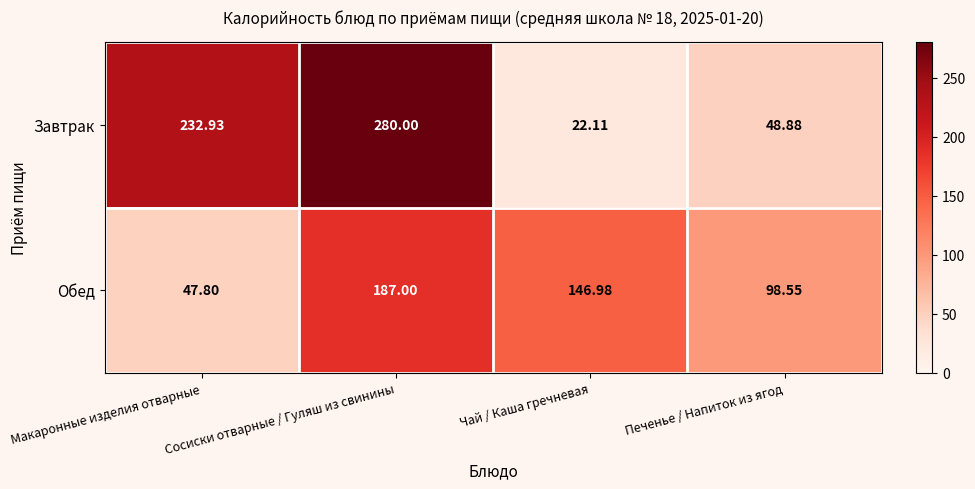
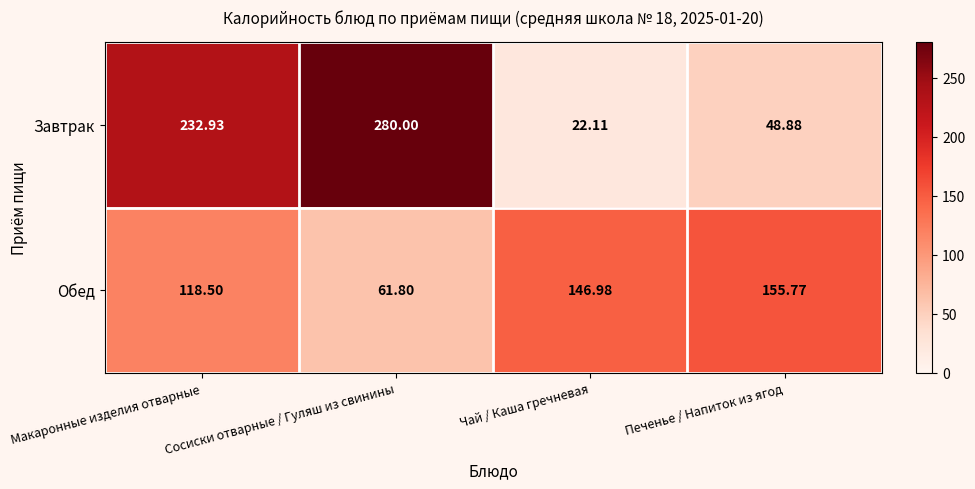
Обед, Макаронные изделия отварные: 47.80 -> 118.50
Обед, Сосиски отварные / Гуляш из свинины: 187.00 -> 61.80
Обед, Печенье / Напиток из ягод: 98.55 -> 155.77
